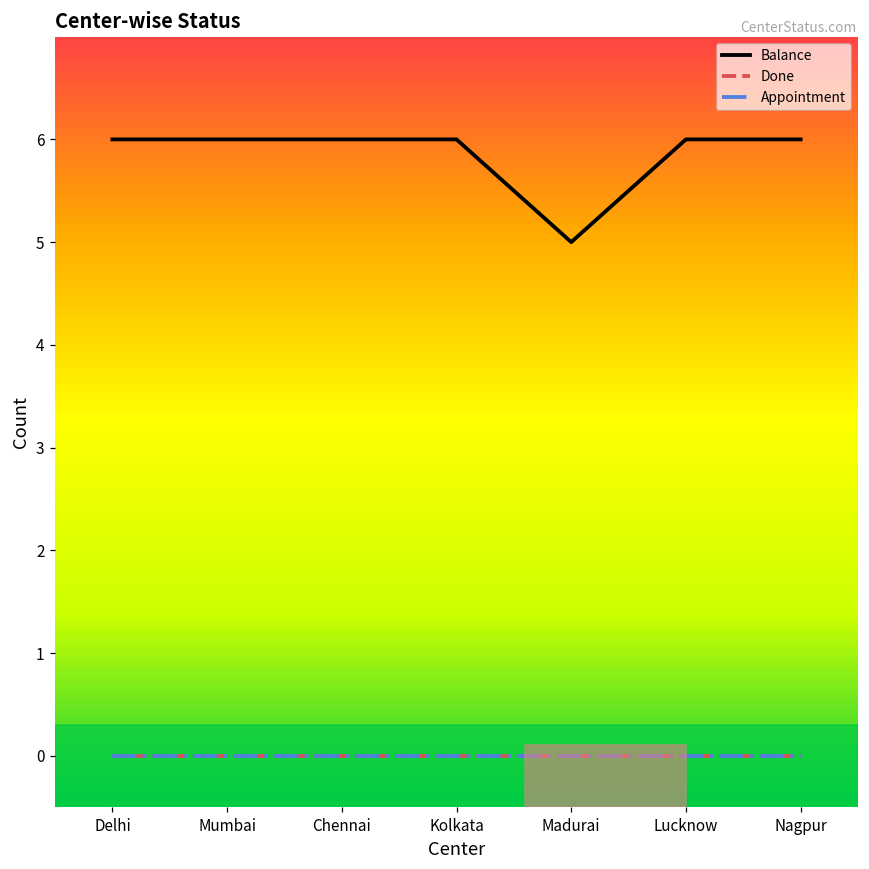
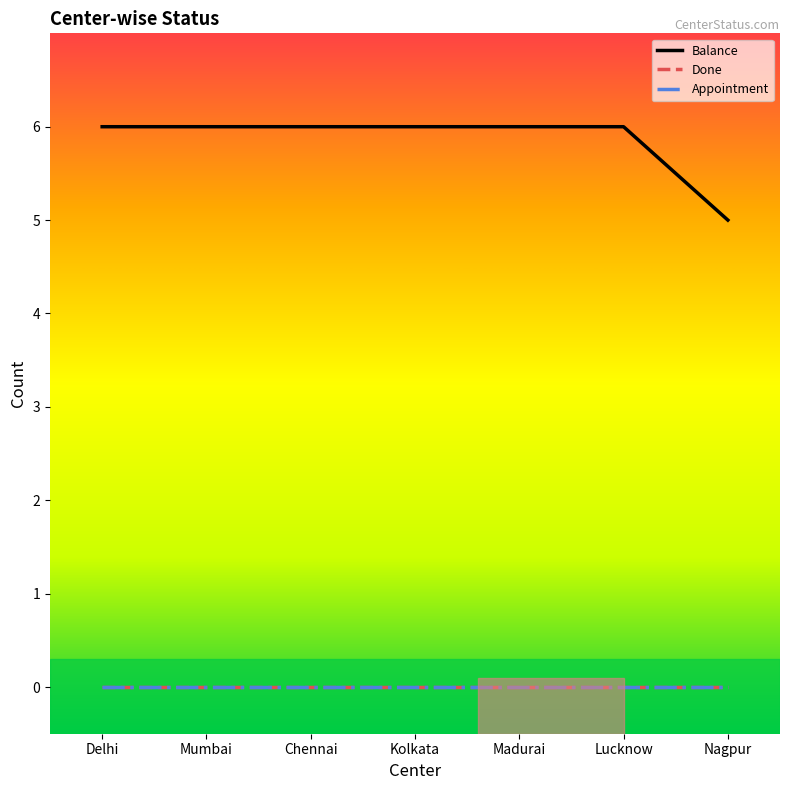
Balance, Madurai: 5 -> 6
Balance, Nagpur: 6 -> 5
